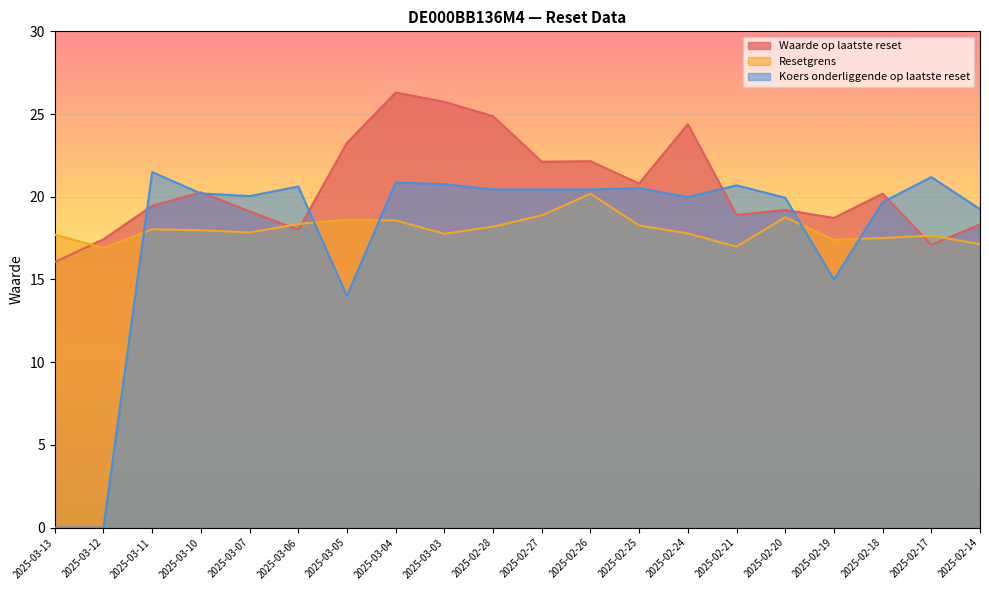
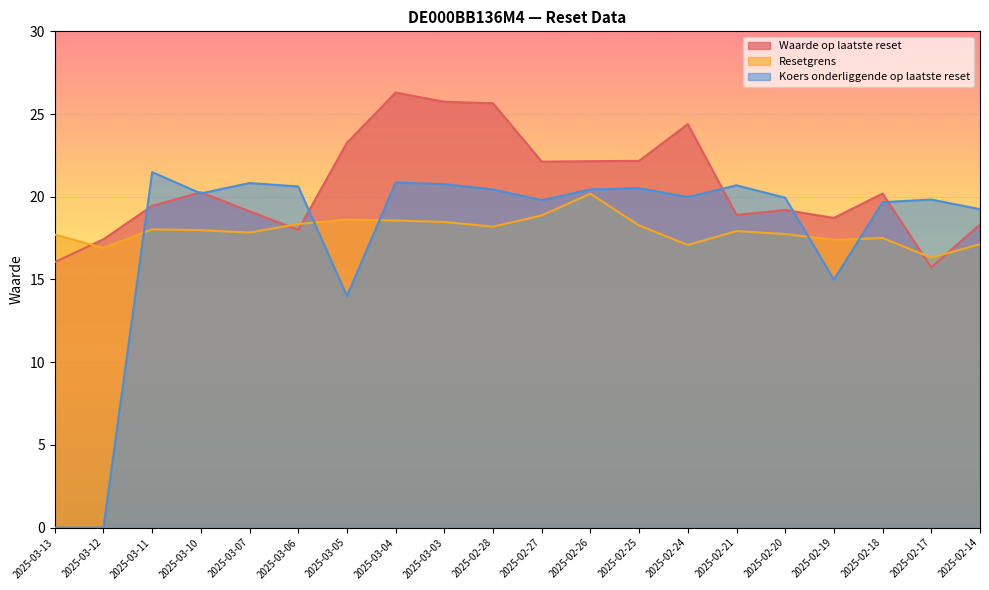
Koers onderliggende op laatste reset, 2025-03-07: 20.0 -> 20.8
Resetgrens, 2025-03-03: 17.8 -> 18.5
Waarde op laatste reset, 2025-02-28: 24.9 -> 25.7
Koers onderliggende op laatste reset, 2025-02-27: 20.4 -> 19.8
Waarde op laatste reset, 2025-02-25: 20.8 -> 22.2
Resetgrens, 2025-02-24: 17.8 -> 17.1
Resetgrens, 2025-02-21: 17.0 -> 17.9
Resetgrens, 2025-02-20: 18.8 -> 17.7
Waarde op laatste reset, 2025-02-17: 17.1 -> 15.7
Resetgrens, 2025-02-17: 17.6 -> 16.3
Koers onderliggende op laatste reset, 2025-02-17: 21.2 -> 19.8
